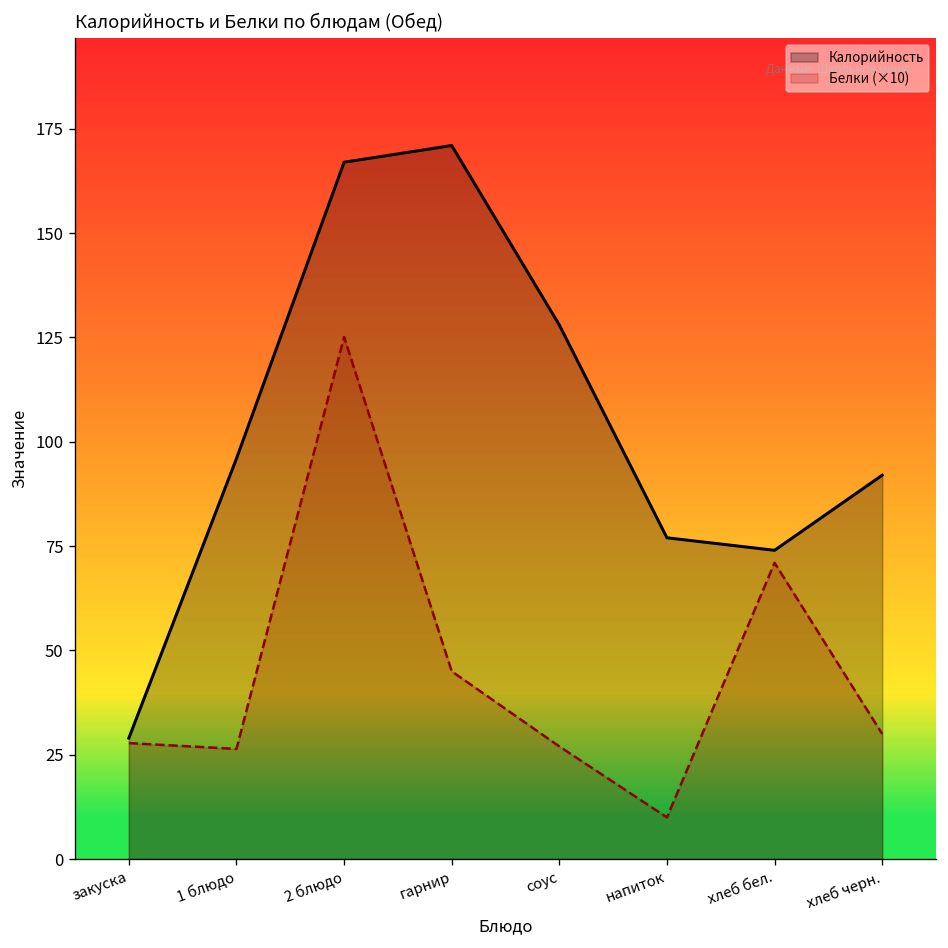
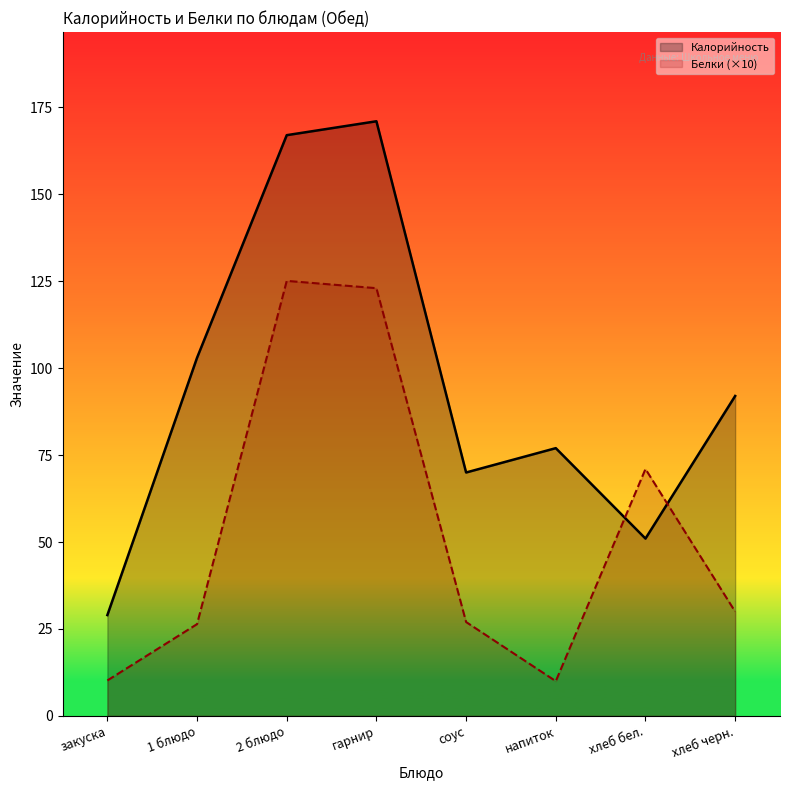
Белки (×10), закуска: 28 -> 10
Калорийность, 1 блюдо: 96 -> 103
Белки (×10), гарнир: 45 -> 123
Калорийность, соус: 128 -> 70
Калорийность, хлеб бел.: 74 -> 51
